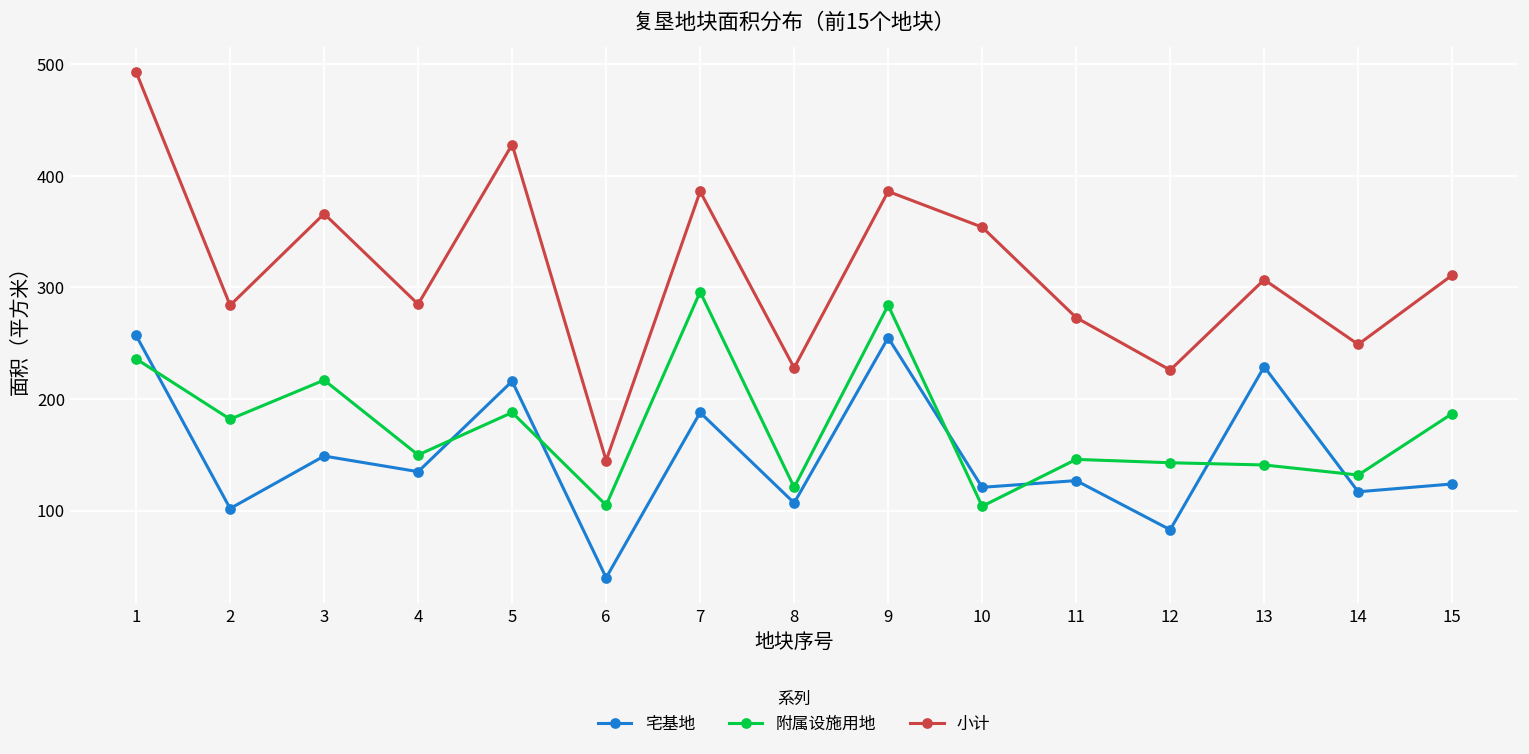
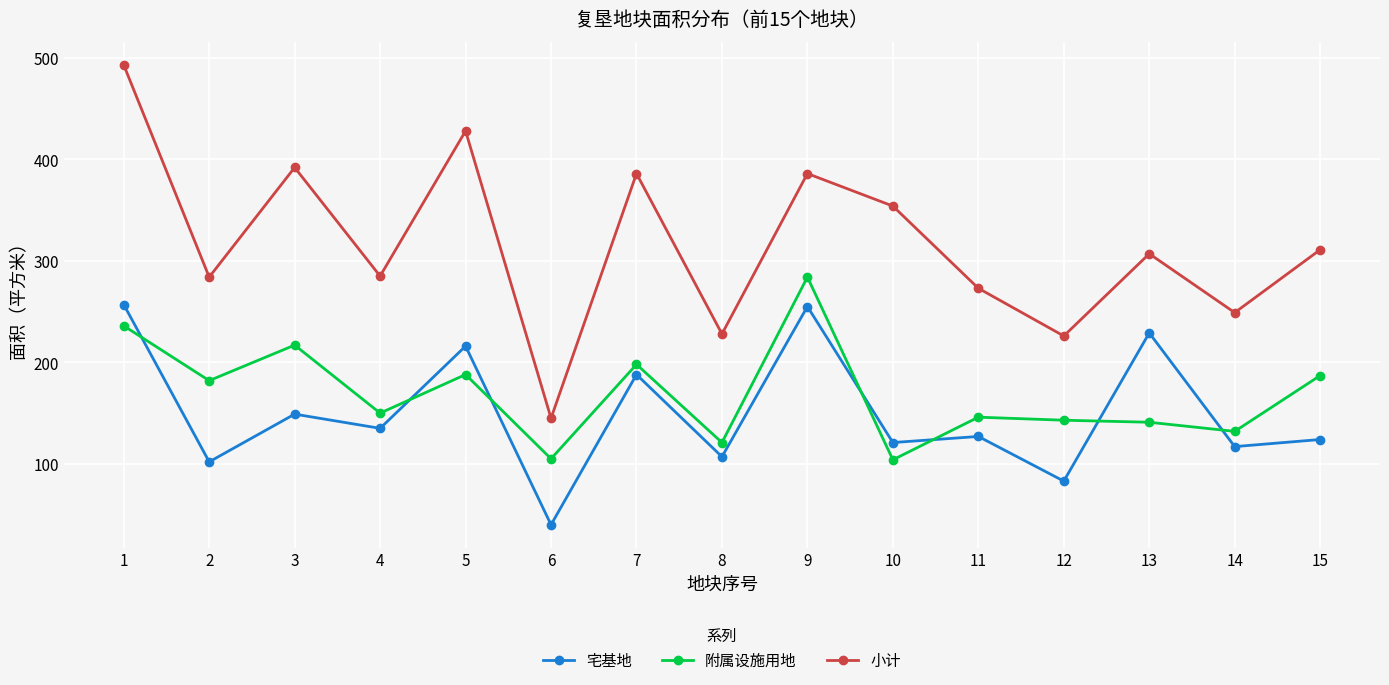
小计, 3: 366 -> 392
附属设施用地, 7: 296 -> 198
